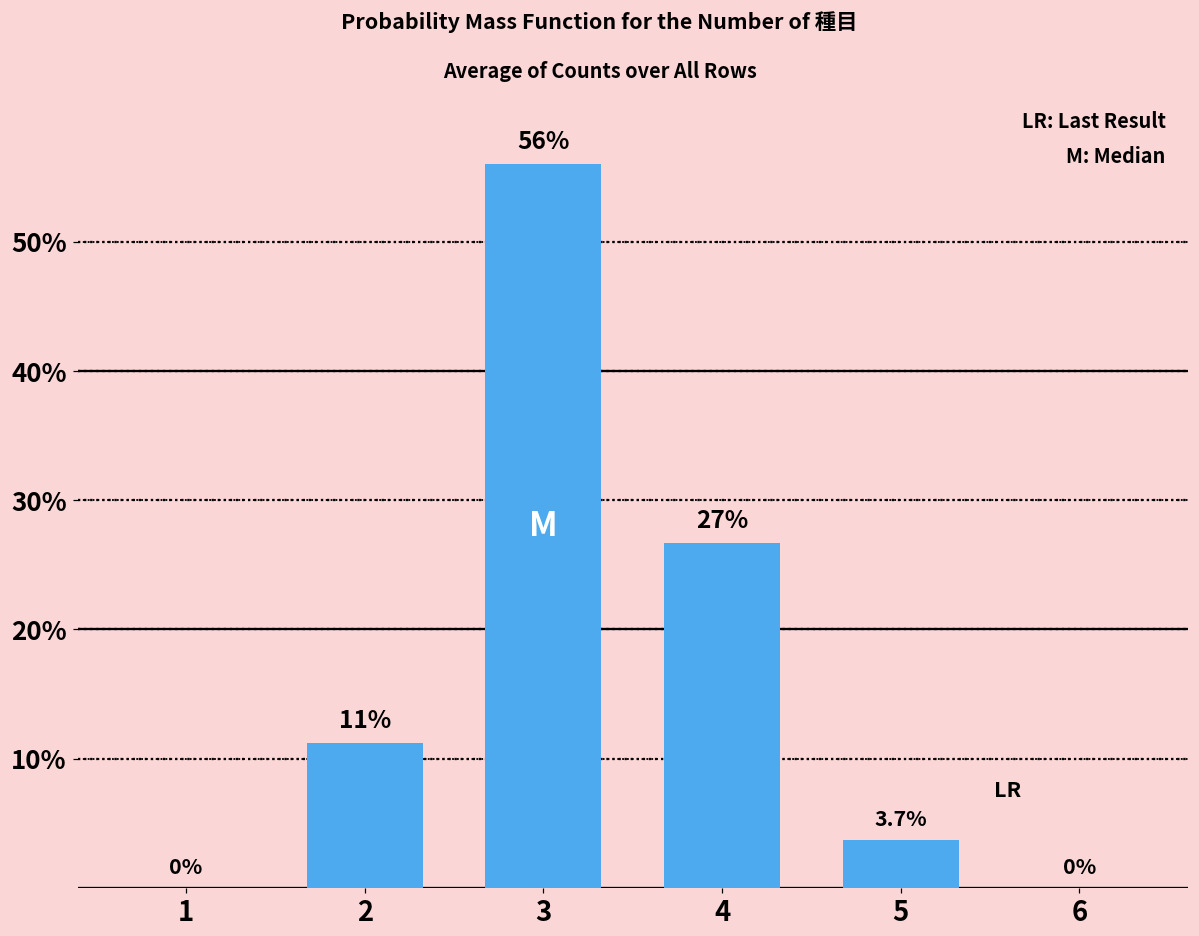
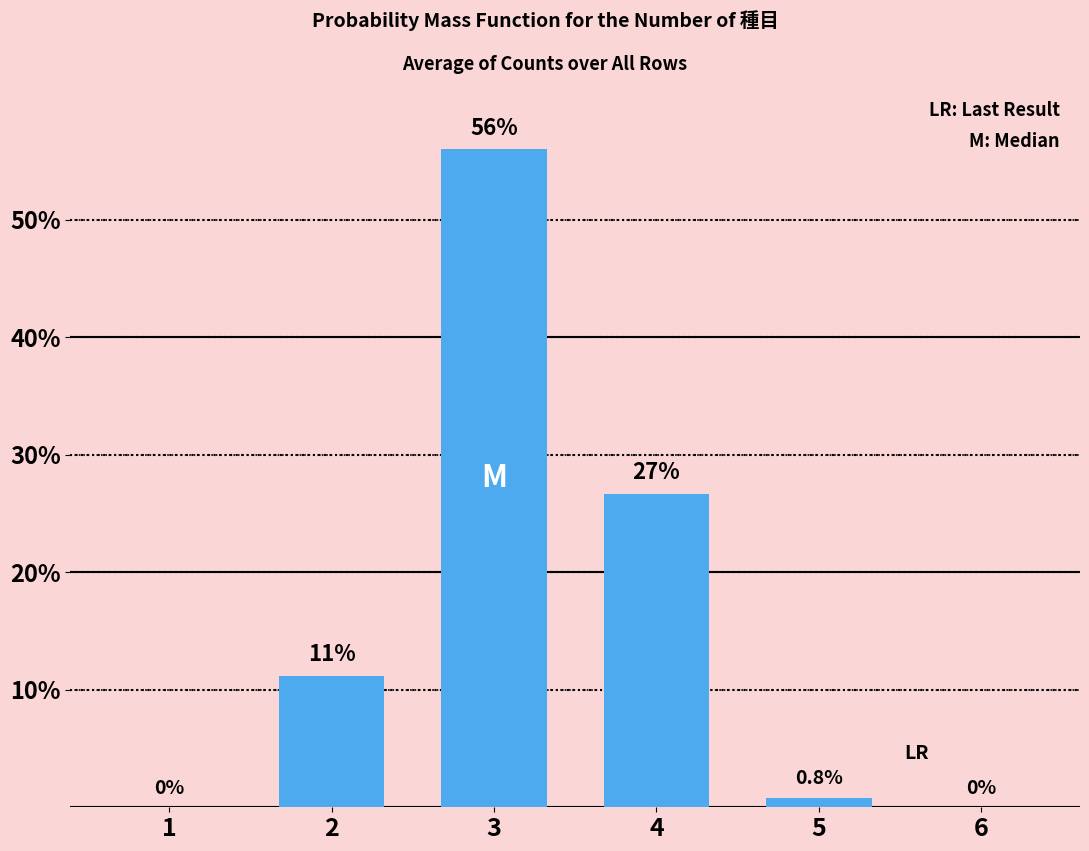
5: 3.7% -> 0.8%
